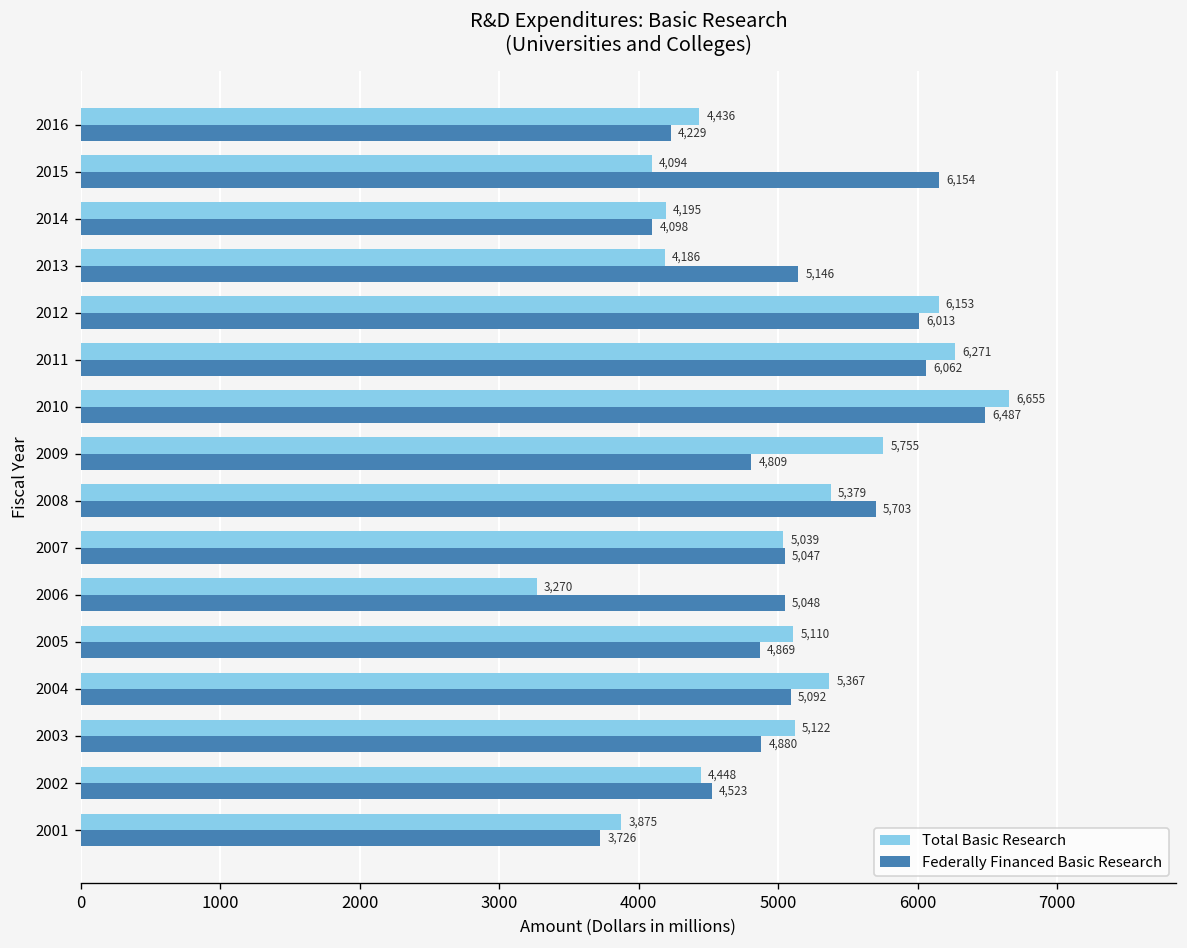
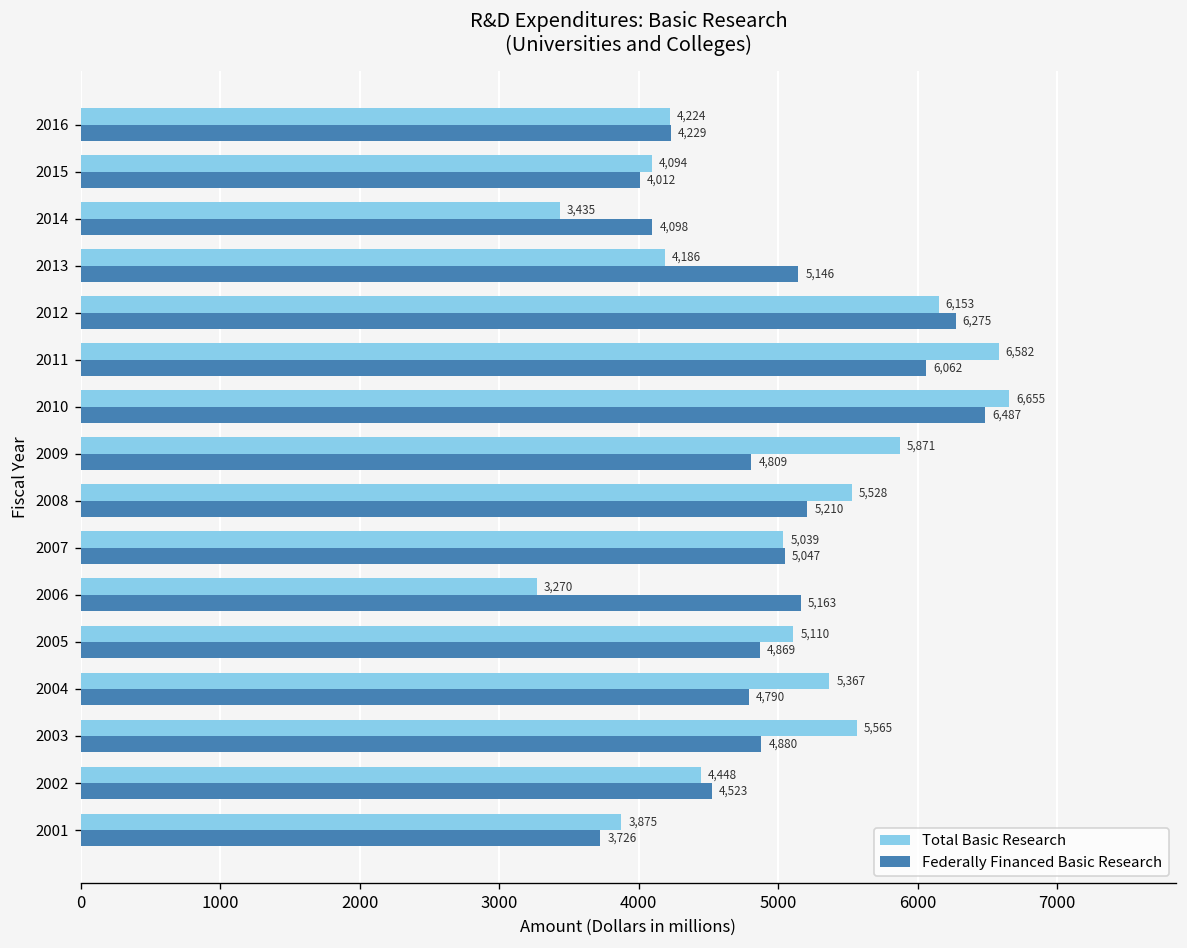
Total Basic Research, 2016: 4,436 -> 4,224
Federally Financed Basic Research, 2015: 6,154 -> 4,012
Total Basic Research, 2014: 4,195 -> 3,435
Federally Financed Basic Research, 2012: 6,013 -> 6,275
Total Basic Research, 2011: 6,271 -> 6,582
Total Basic Research, 2009: 5,755 -> 5,871
Total Basic Research, 2008: 5,379 -> 5,528
Federally Financed Basic Research, 2008: 5,703 -> 5,210
Federally Financed Basic Research, 2006: 5,048 -> 5,163
Federally Financed Basic Research, 2004: 5,092 -> 4,790
Total Basic Research, 2003: 5,122 -> 5,565
